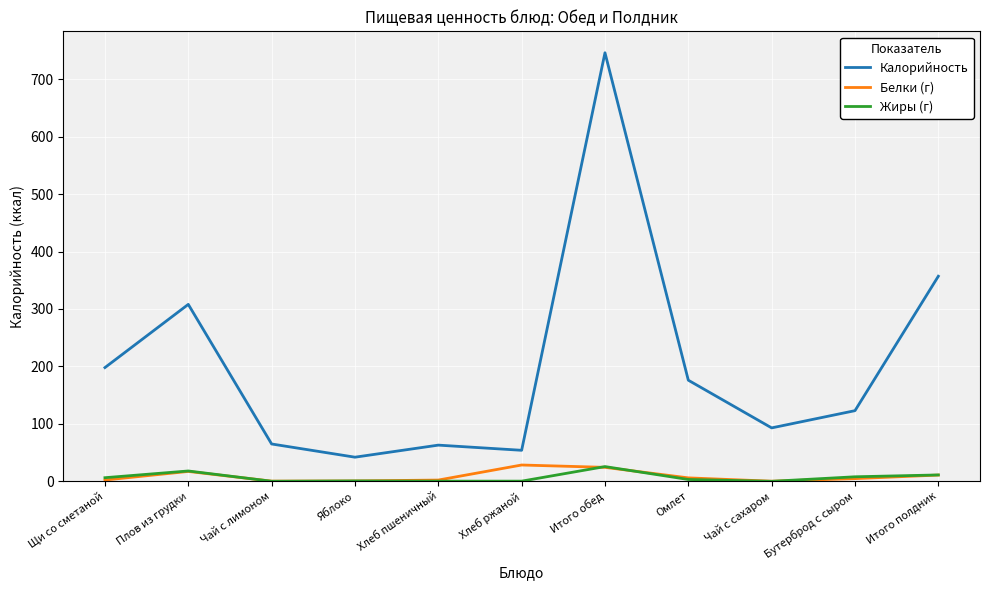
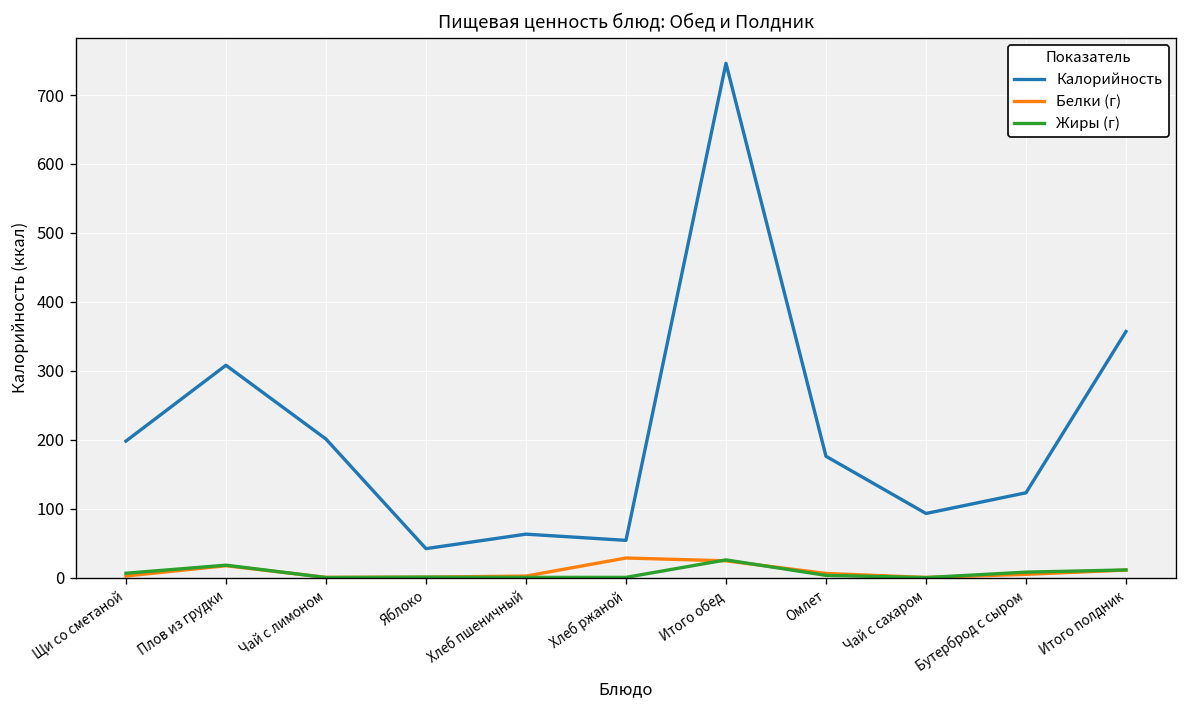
Калорийность, Чай с лимоном: 70 -> 200
